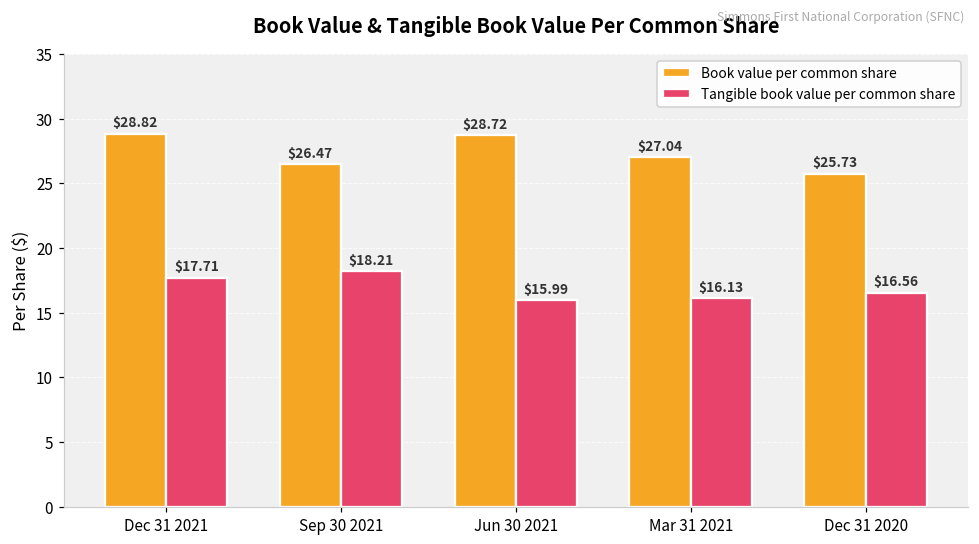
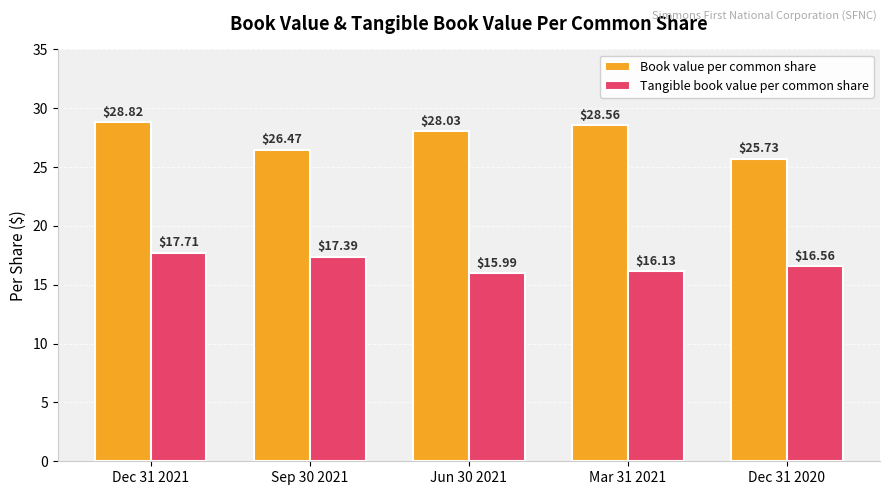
Tangible book value per common share, Sep 30 2021: $18.21 -> $17.39
Book value per common share, Jun 30 2021: $28.72 -> $28.03
Book value per common share, Mar 31 2021: $27.04 -> $28.56
